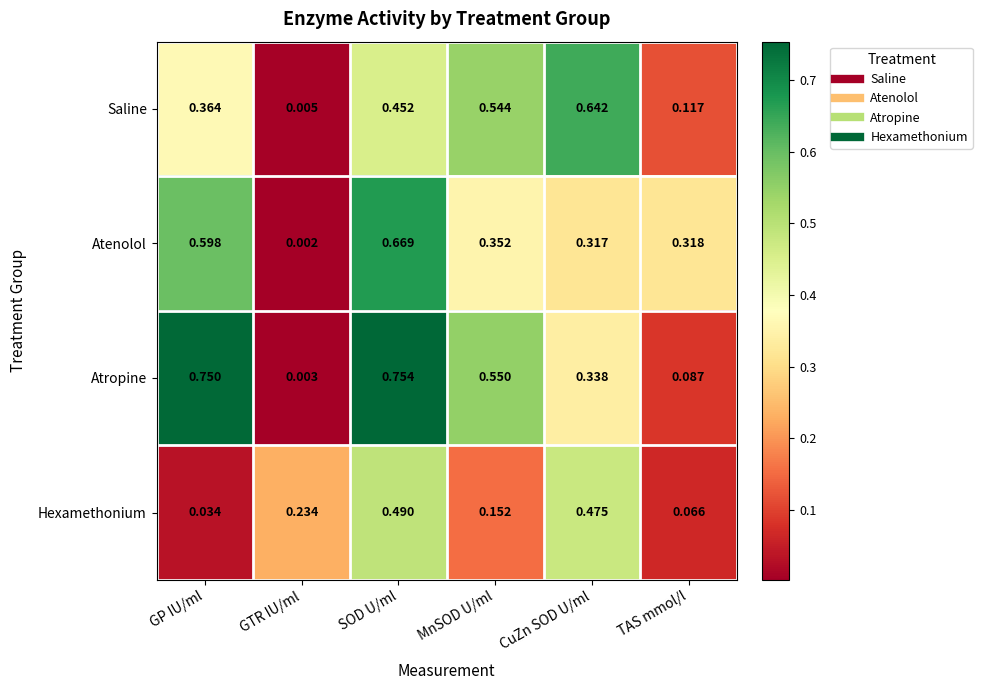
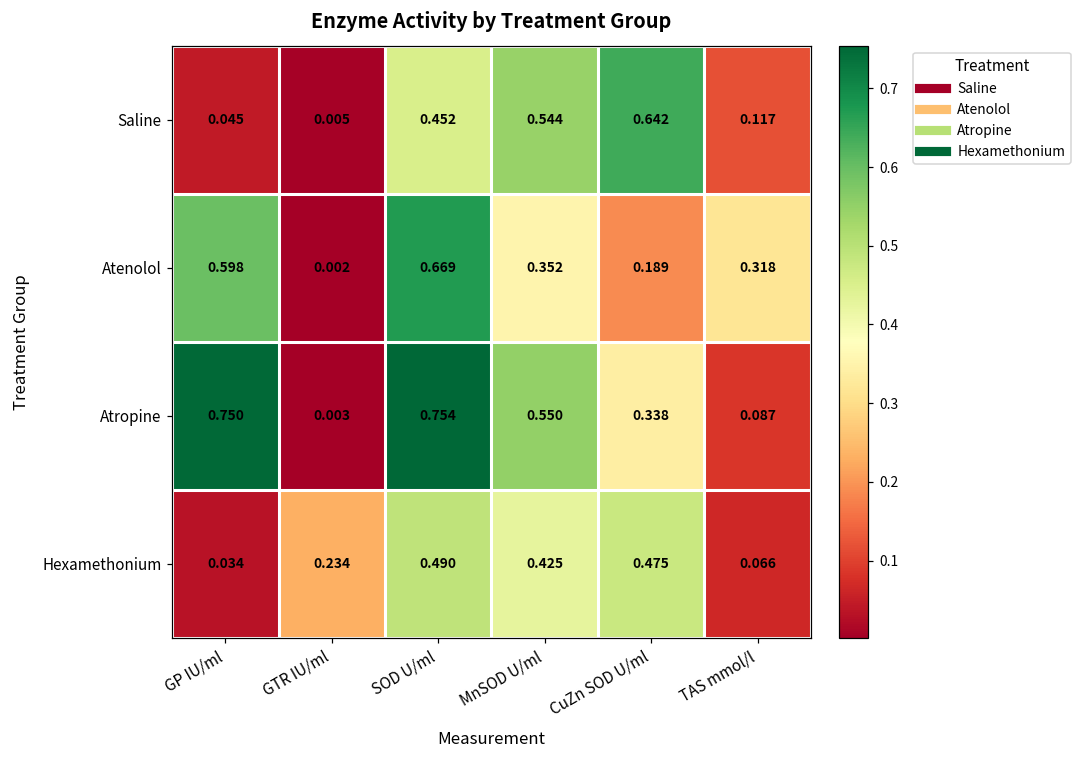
Saline, GP IU/ml: 0.364 -> 0.045
Atenolol, CuZn SOD U/ml: 0.317 -> 0.189
Hexamethonium, MnSOD U/ml: 0.152 -> 0.425
